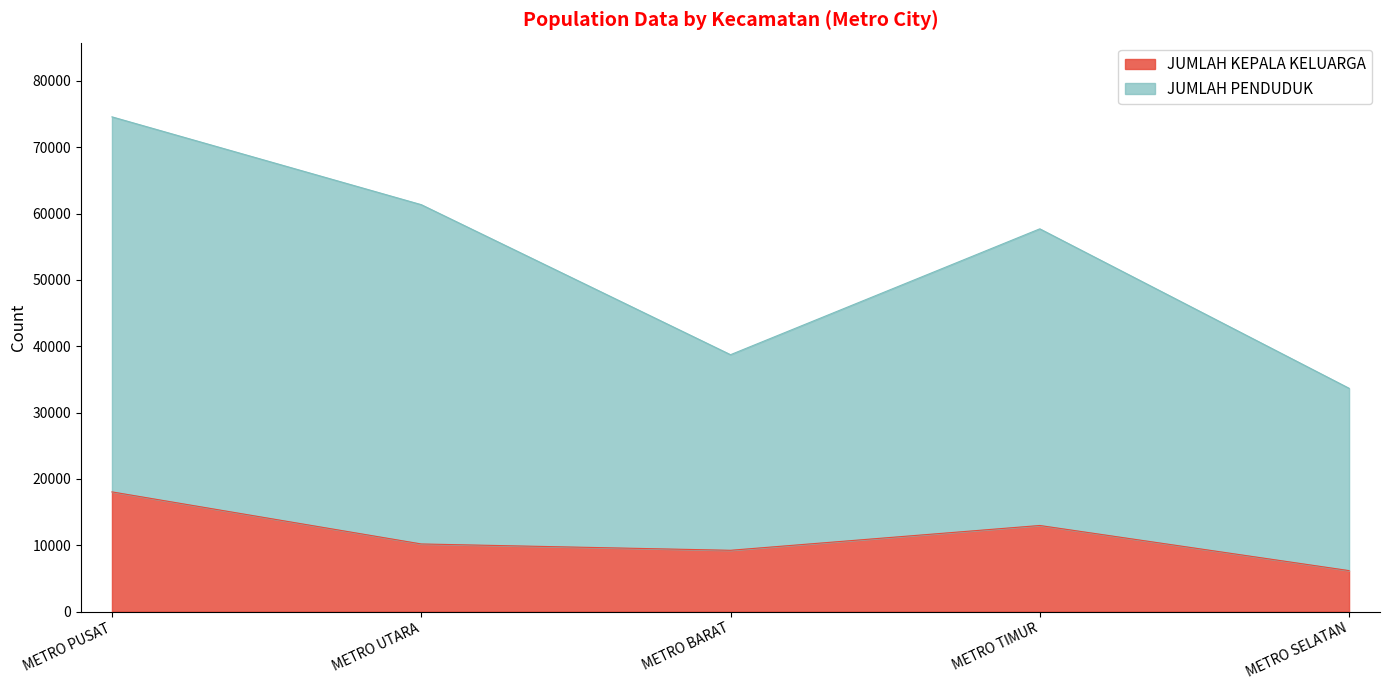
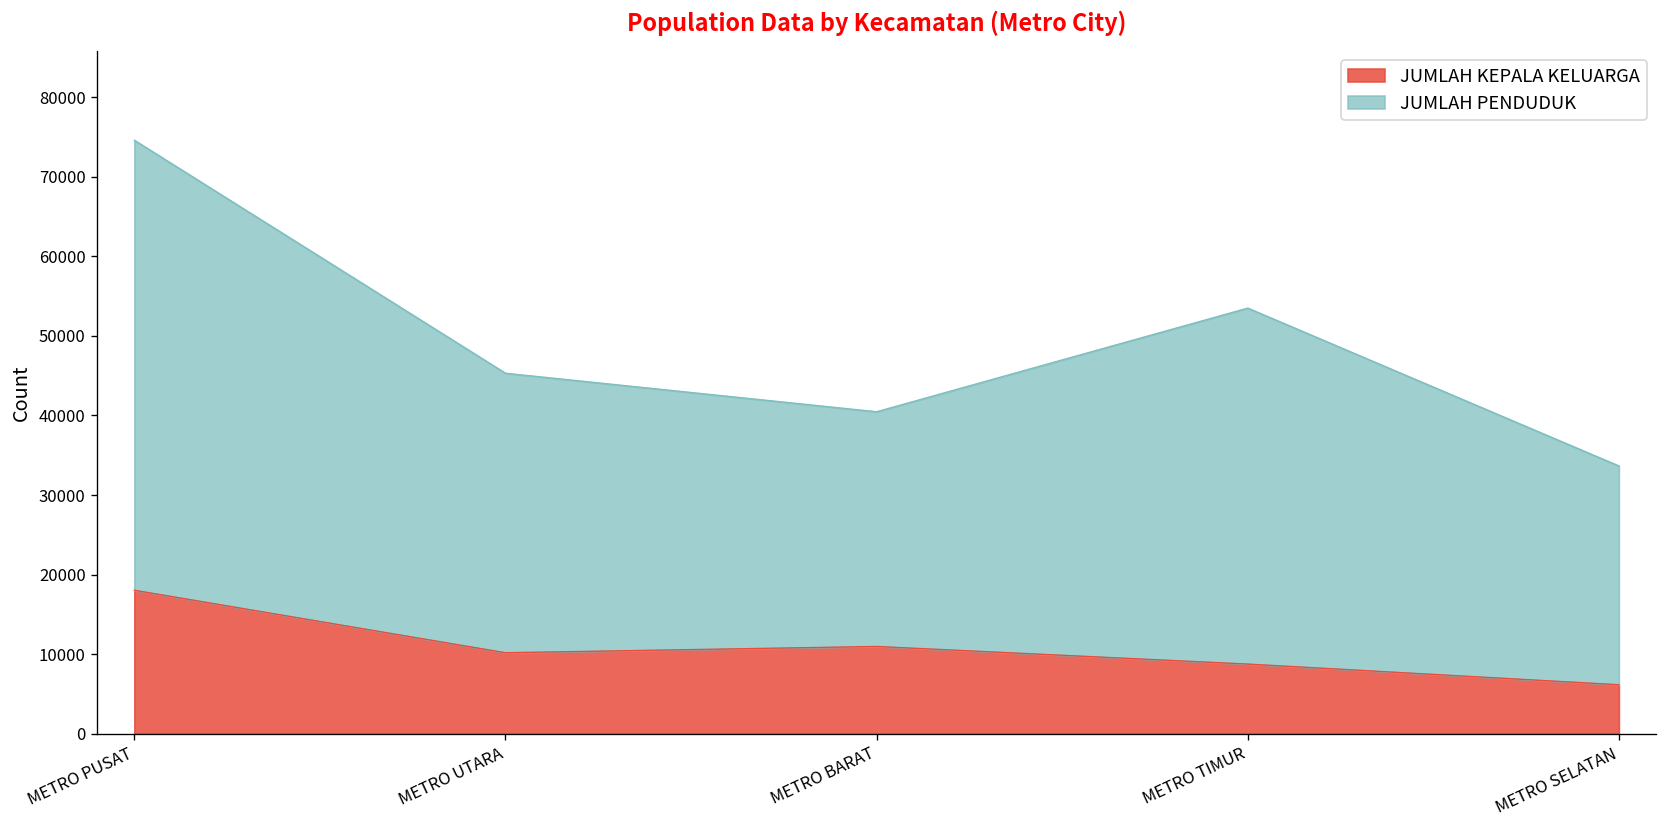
JUMLAH PENDUDUK, METRO UTARA: 51000 -> 35000
JUMLAH KEPALA KELUARGA, METRO BARAT: 9000 -> 11000
JUMLAH KEPALA KELUARGA, METRO TIMUR: 13000 -> 9000
